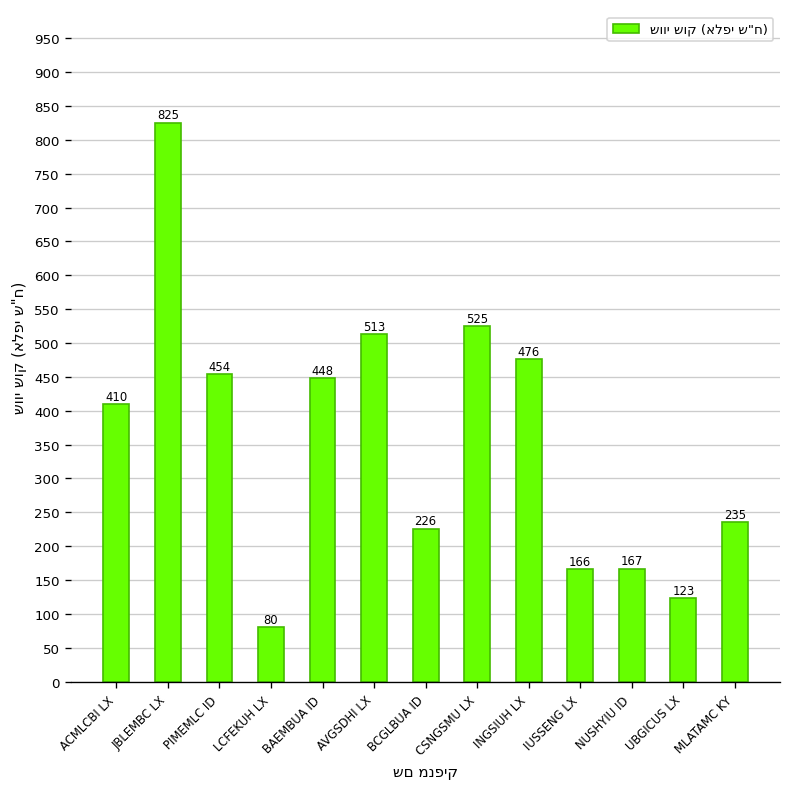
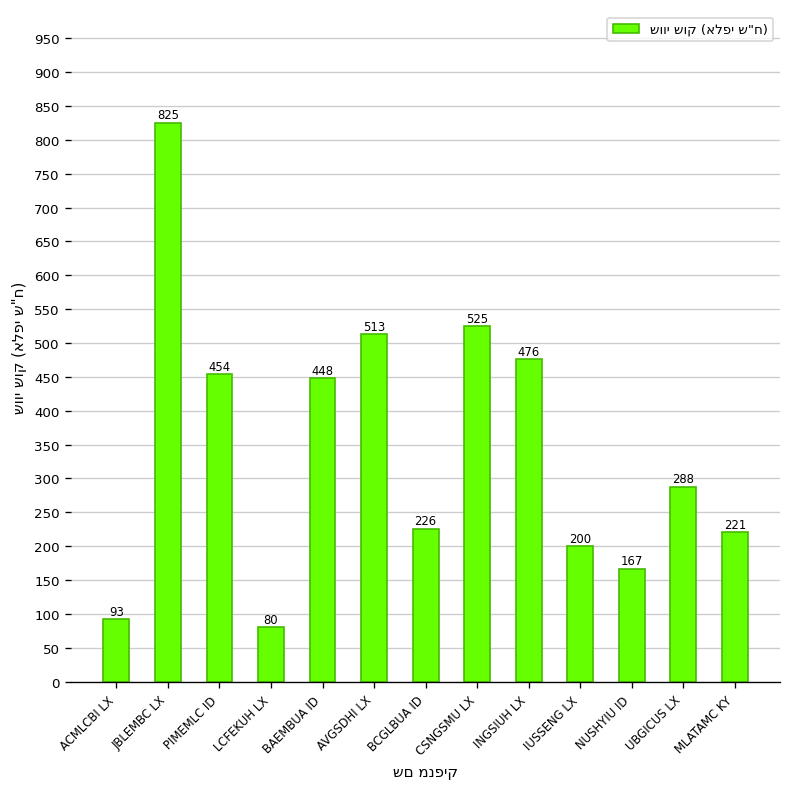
ACMLCBI LX: 410 -> 93
IUSSENG LX: 166 -> 200
UBGICUS LX: 123 -> 288
MLATAMC KY: 235 -> 221
